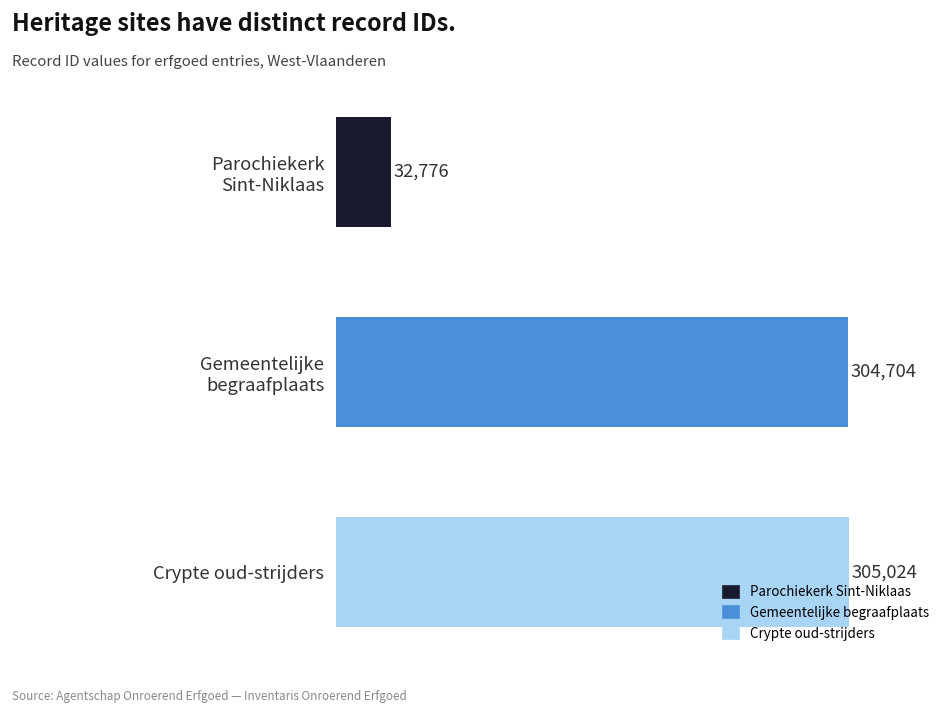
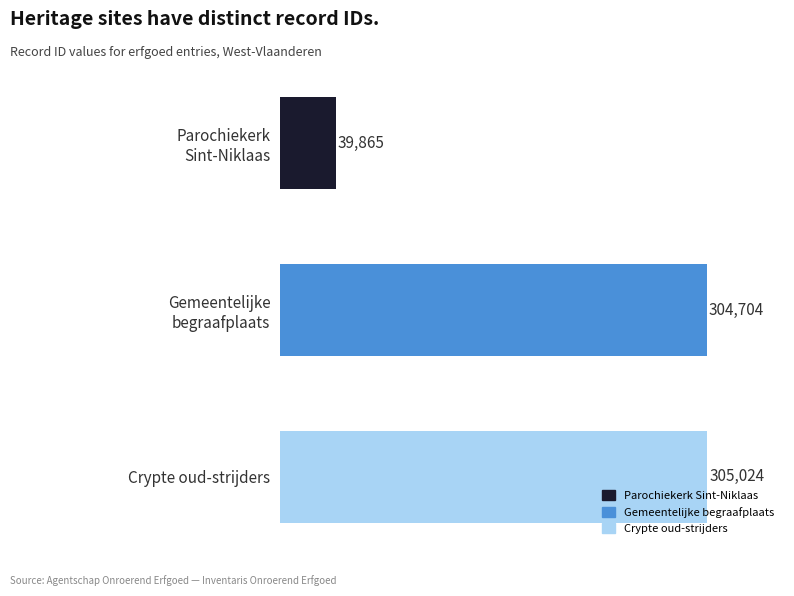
Parochiekerk Sint-Niklaas: 32,776 -> 39,865
